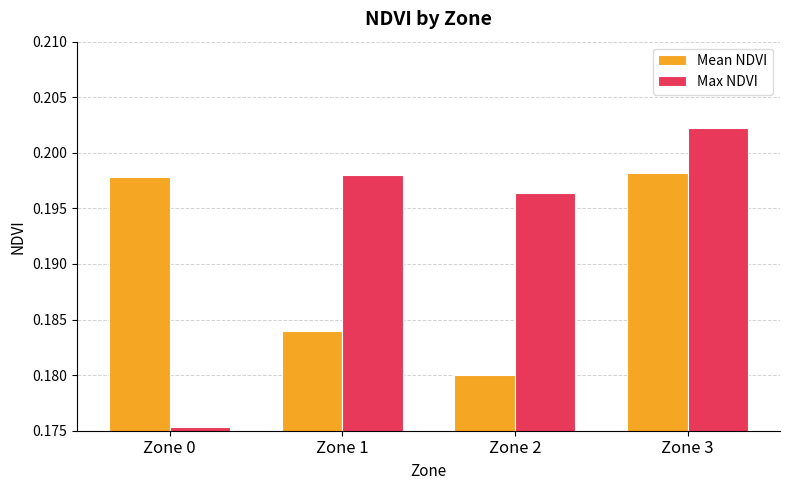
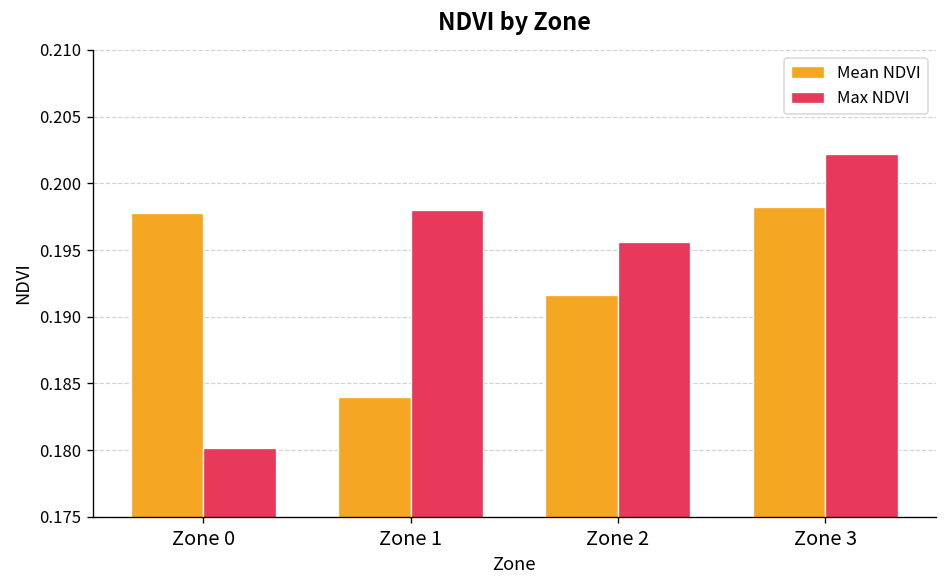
Max NDVI, Zone 0: 0.1753 -> 0.1802
Mean NDVI, Zone 2: 0.1800 -> 0.1916
Max NDVI, Zone 2: 0.1964 -> 0.1956
